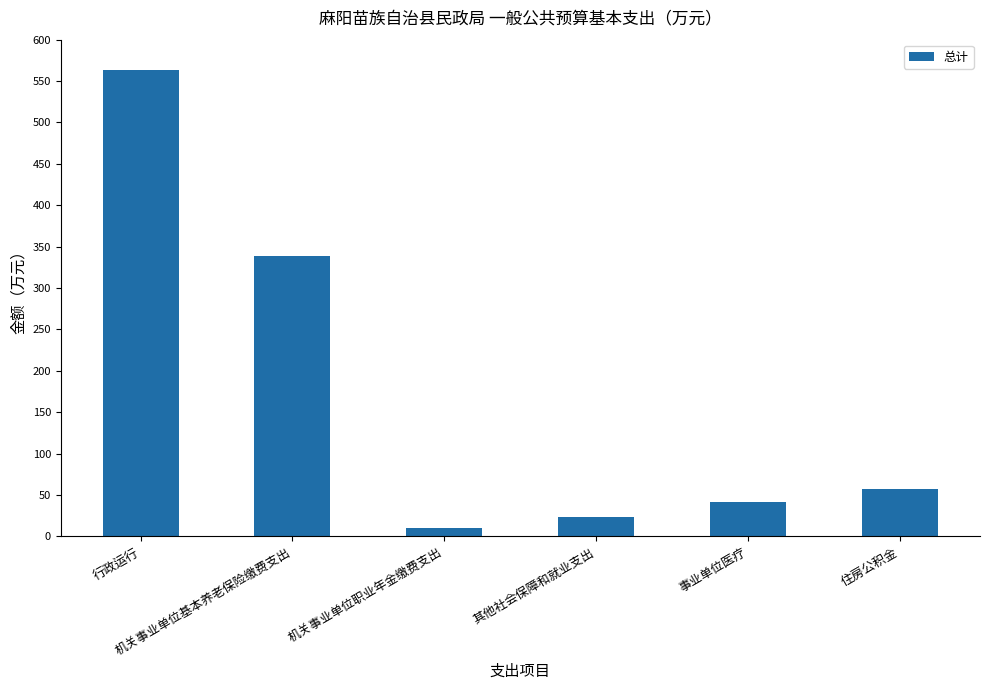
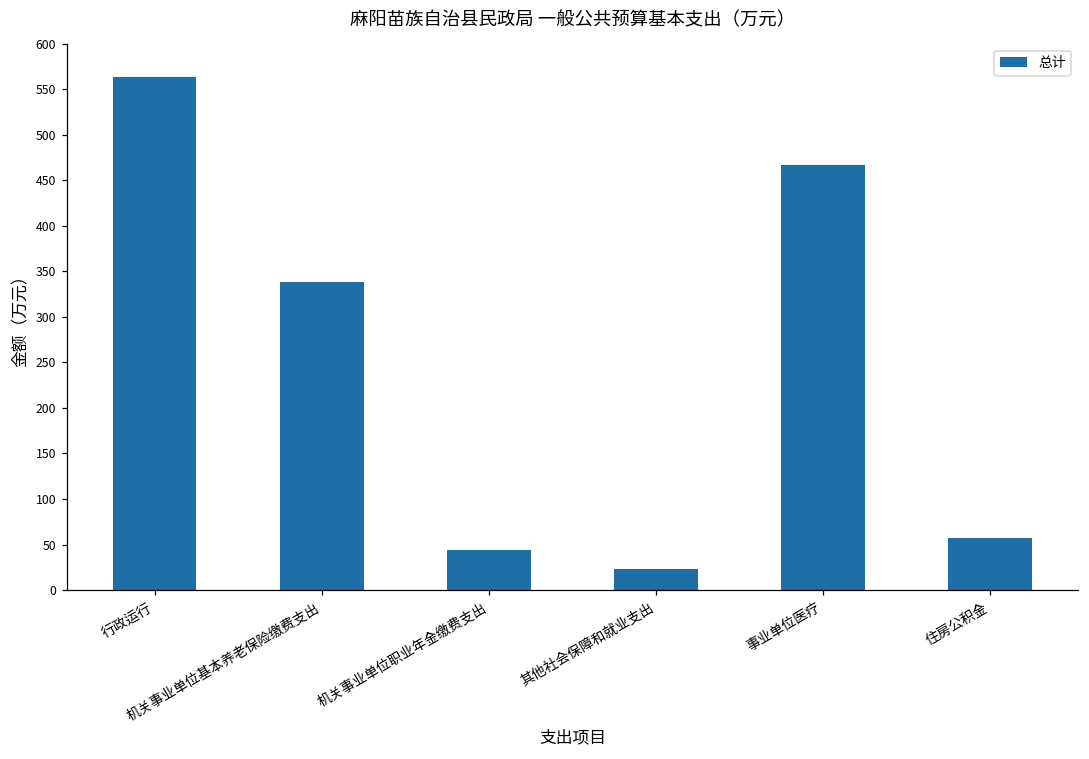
机关事业单位职业年金缴费支出: 10 -> 40
事业单位医疗: 40 -> 470
